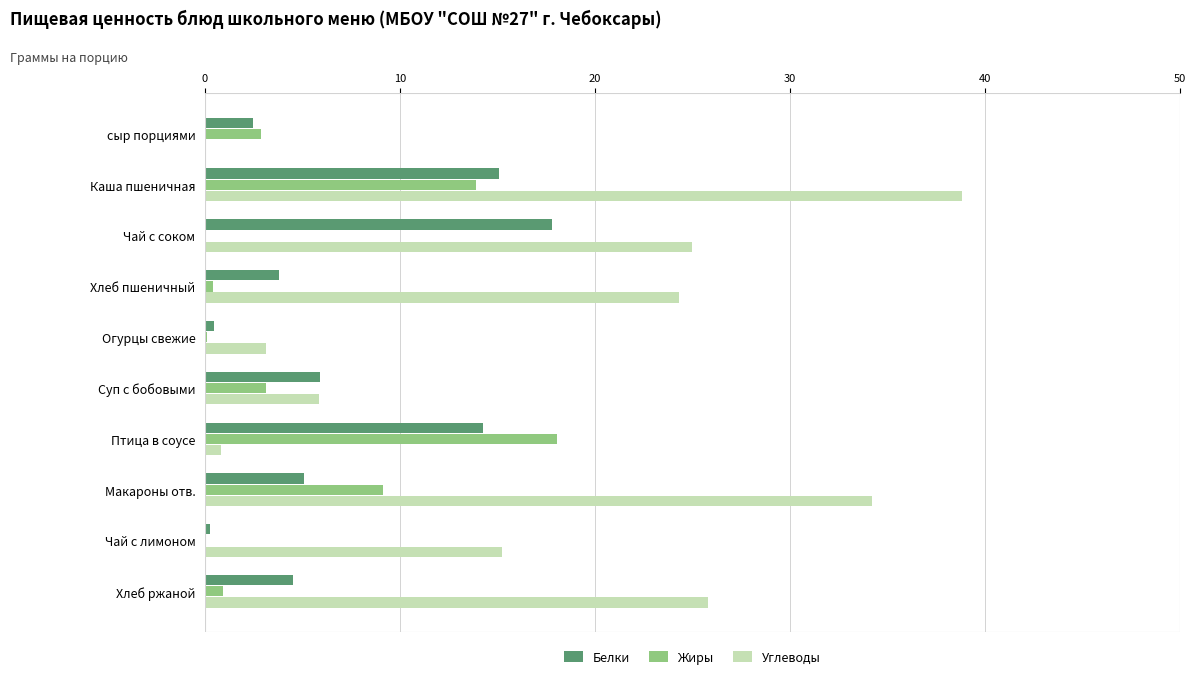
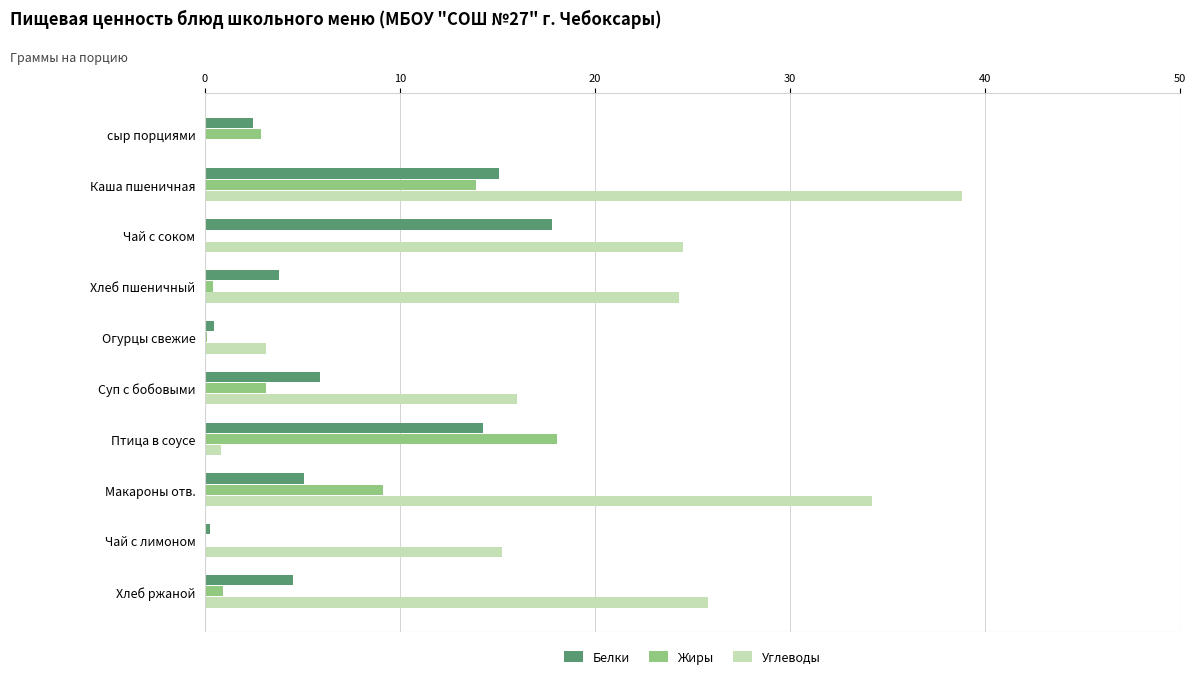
Углеводы, Чай с соком: 25.0 -> 24.5
Углеводы, Суп с бобовыми: 5.8 -> 16.0
